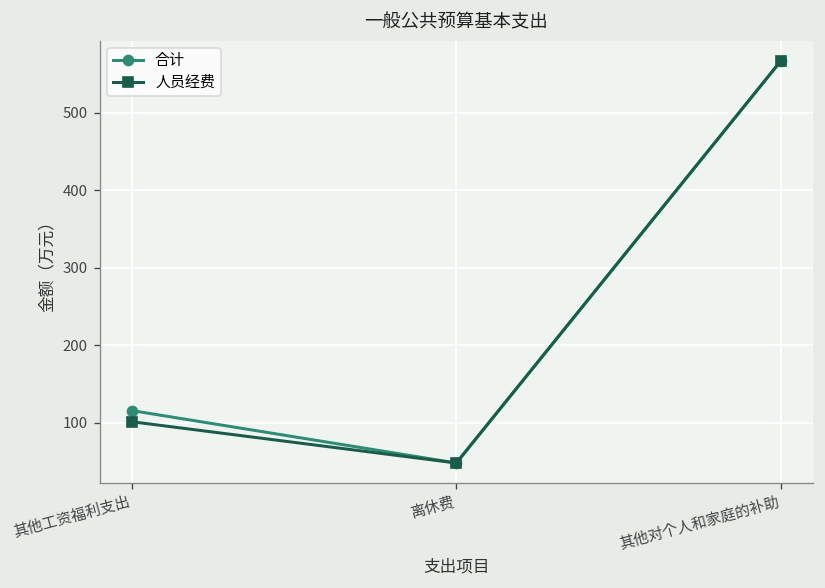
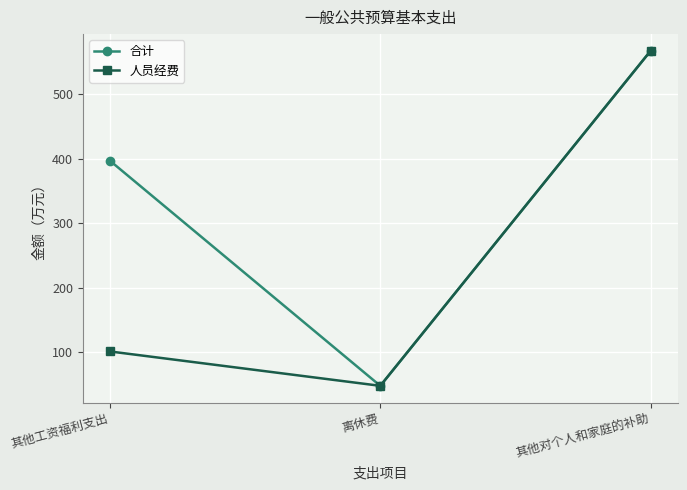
合计, 其他工资福利支出: 120 -> 400
